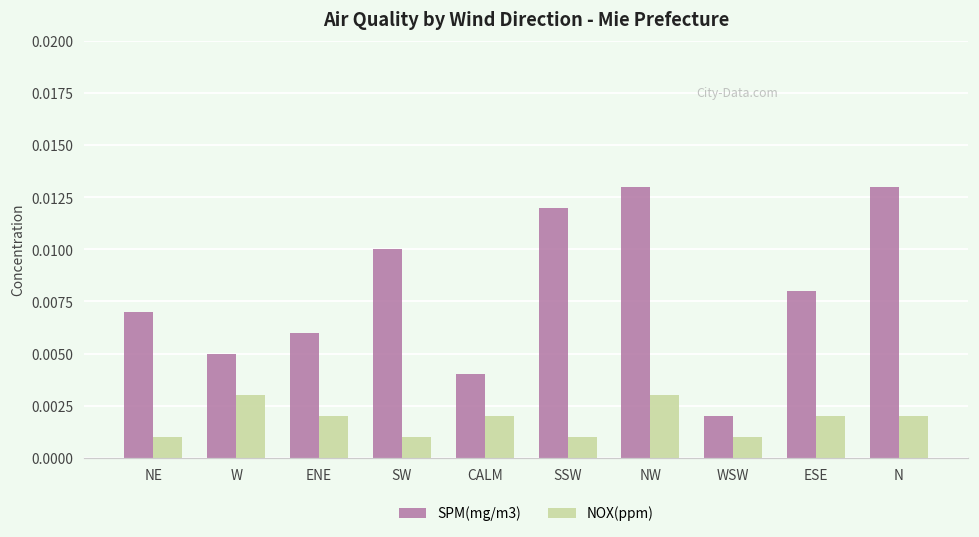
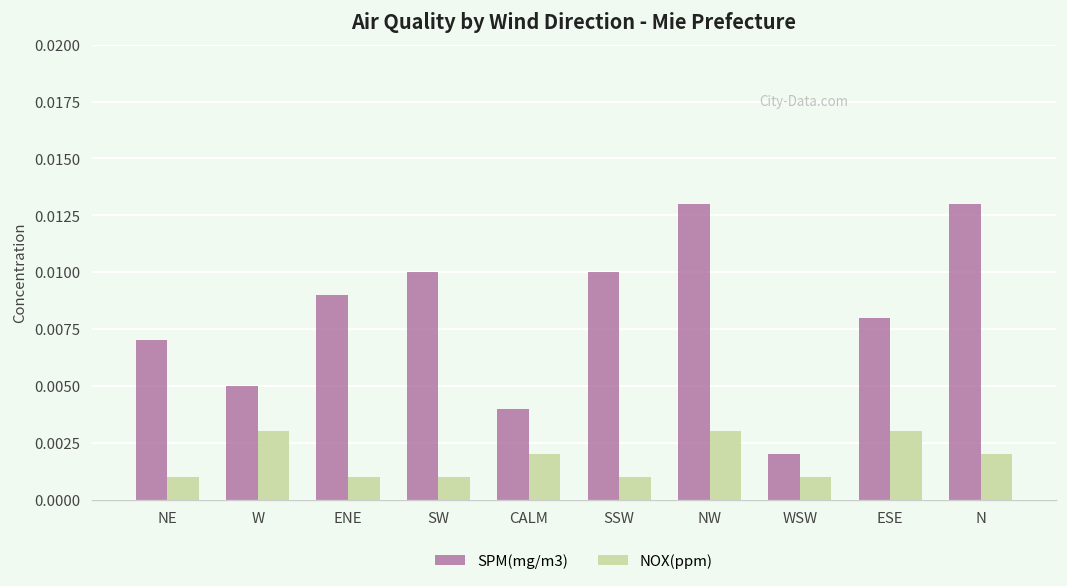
SPM(mg/m3), ENE: 0.006 -> 0.009
NOX(ppm), ENE: 0.002 -> 0.001
SPM(mg/m3), SSW: 0.012 -> 0.010
NOX(ppm), ESE: 0.002 -> 0.003
